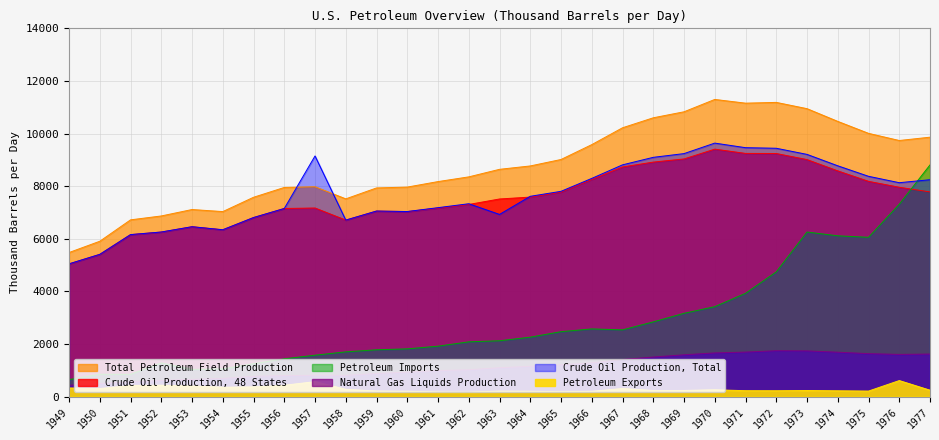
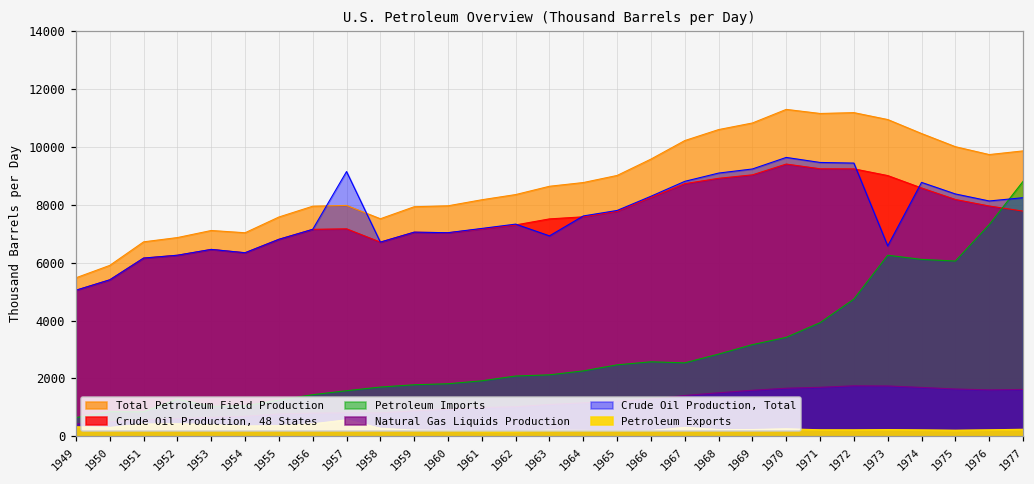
Crude Oil Production, Total, 1973: 9200 -> 6600
Petroleum Exports, 1976: 600 -> 200
